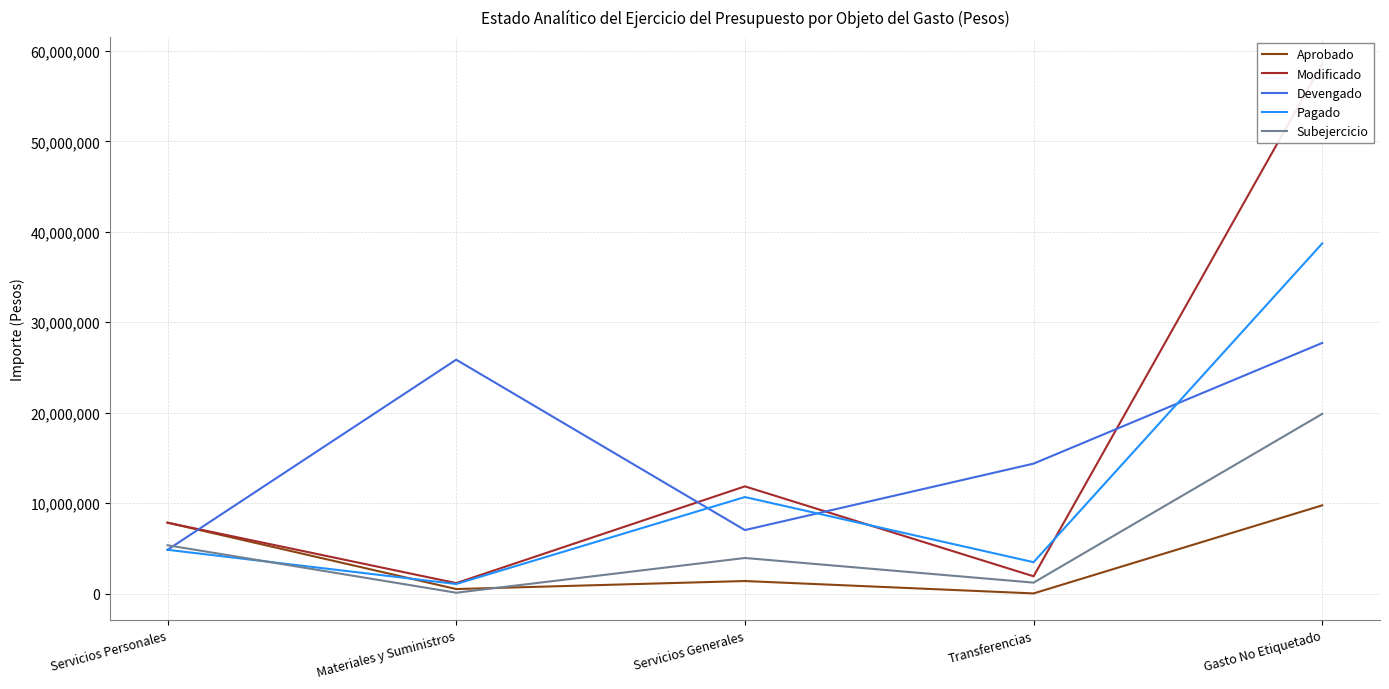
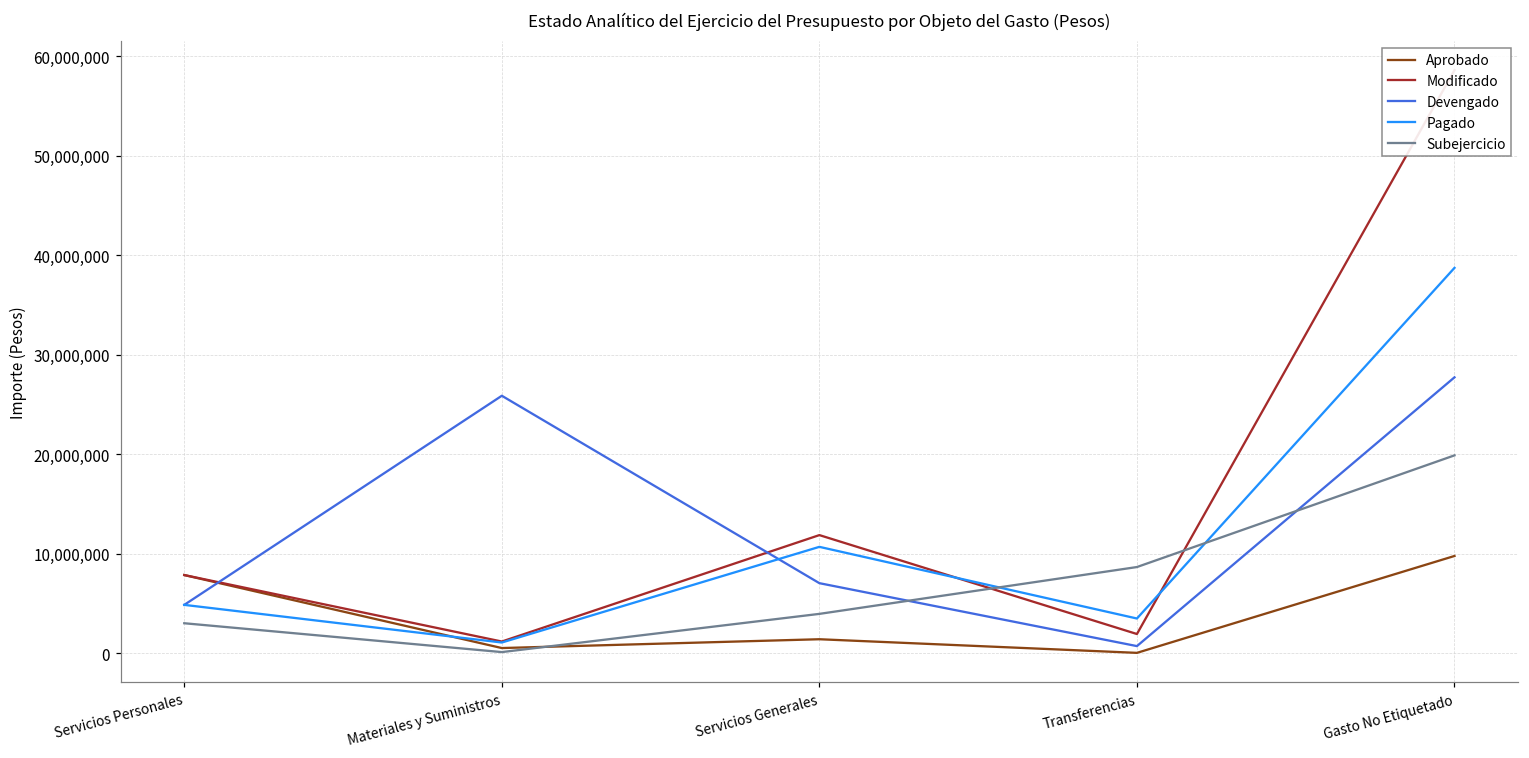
Subejercicio, Servicios Personales: 5,000,000 -> 3,000,000
Devengado, Transferencias: 14,000,000 -> 1,000,000
Subejercicio, Transferencias: 1,000,000 -> 9,000,000
